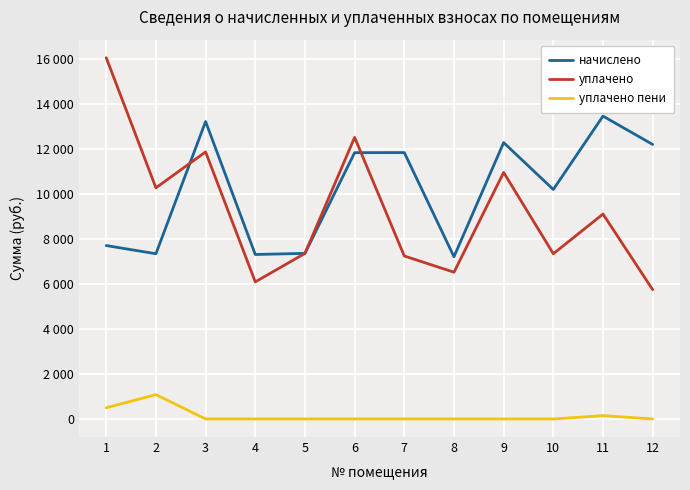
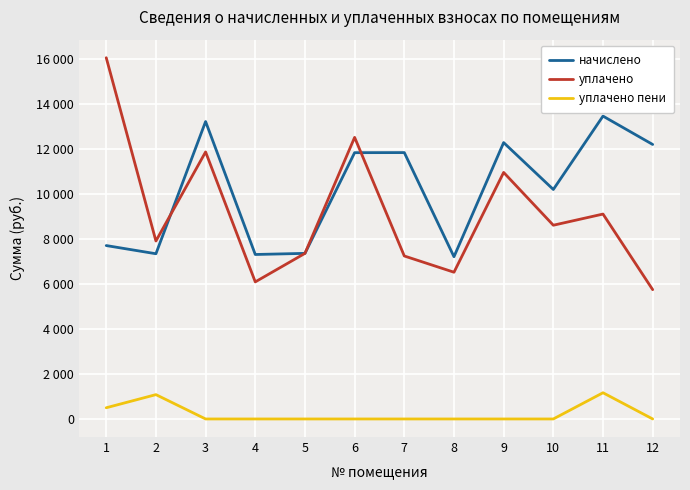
уплачено, 2: 10300 -> 7900
уплачено, 10: 7300 -> 8600
уплачено пени, 11: 100 -> 1200
